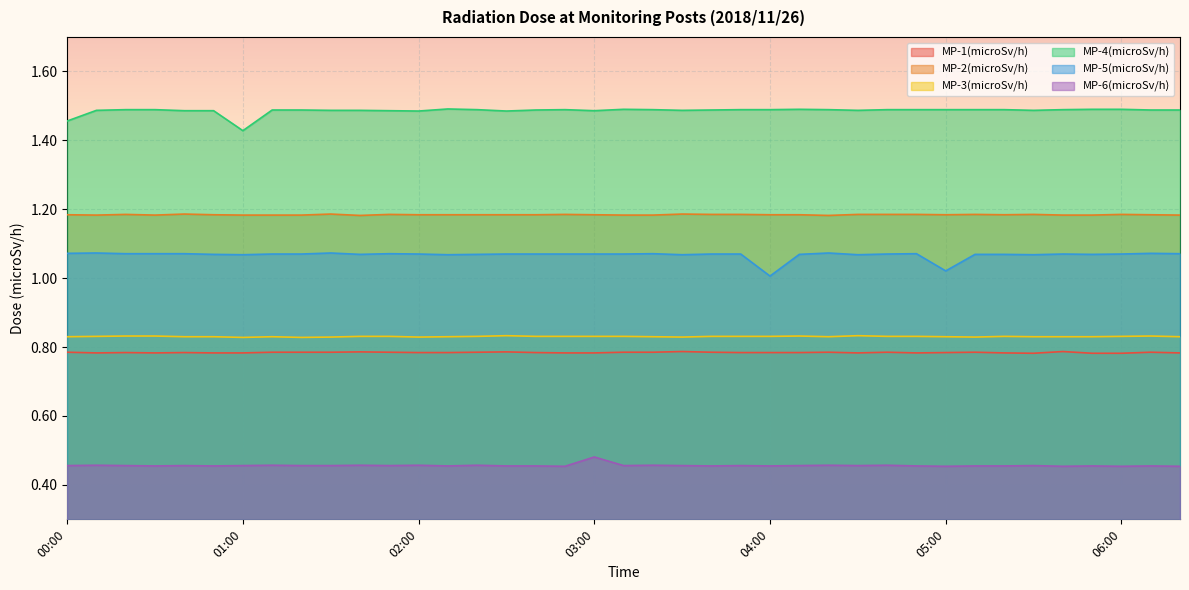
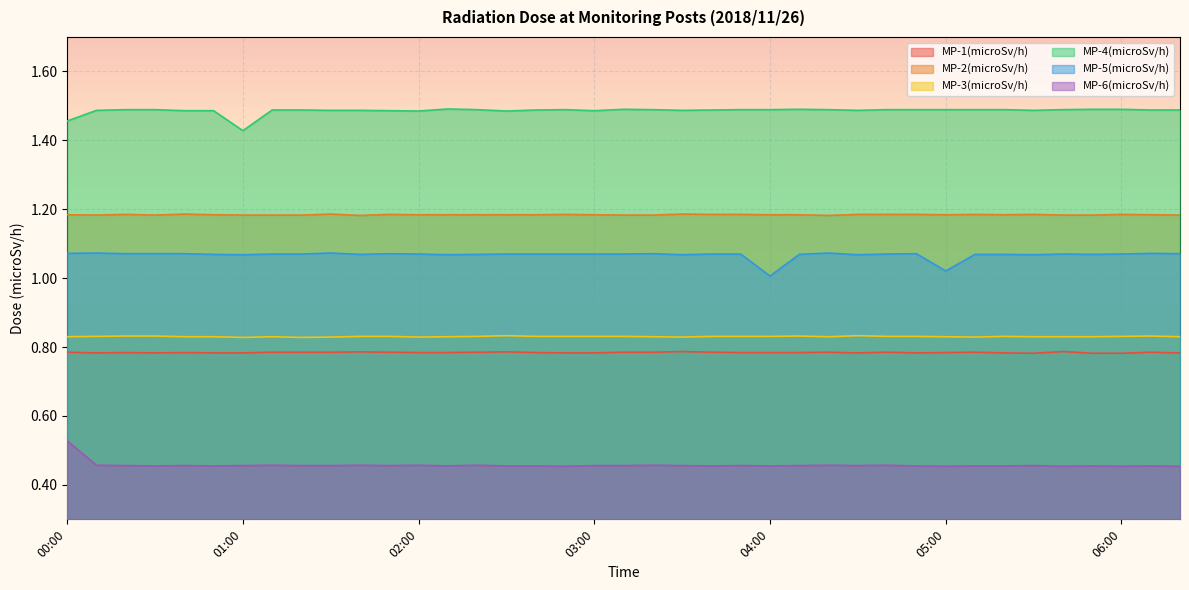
MP-6(microSv/h), 00:00: 0.46 -> 0.53
MP-6(microSv/h), 03:00: 0.48 -> 0.46
